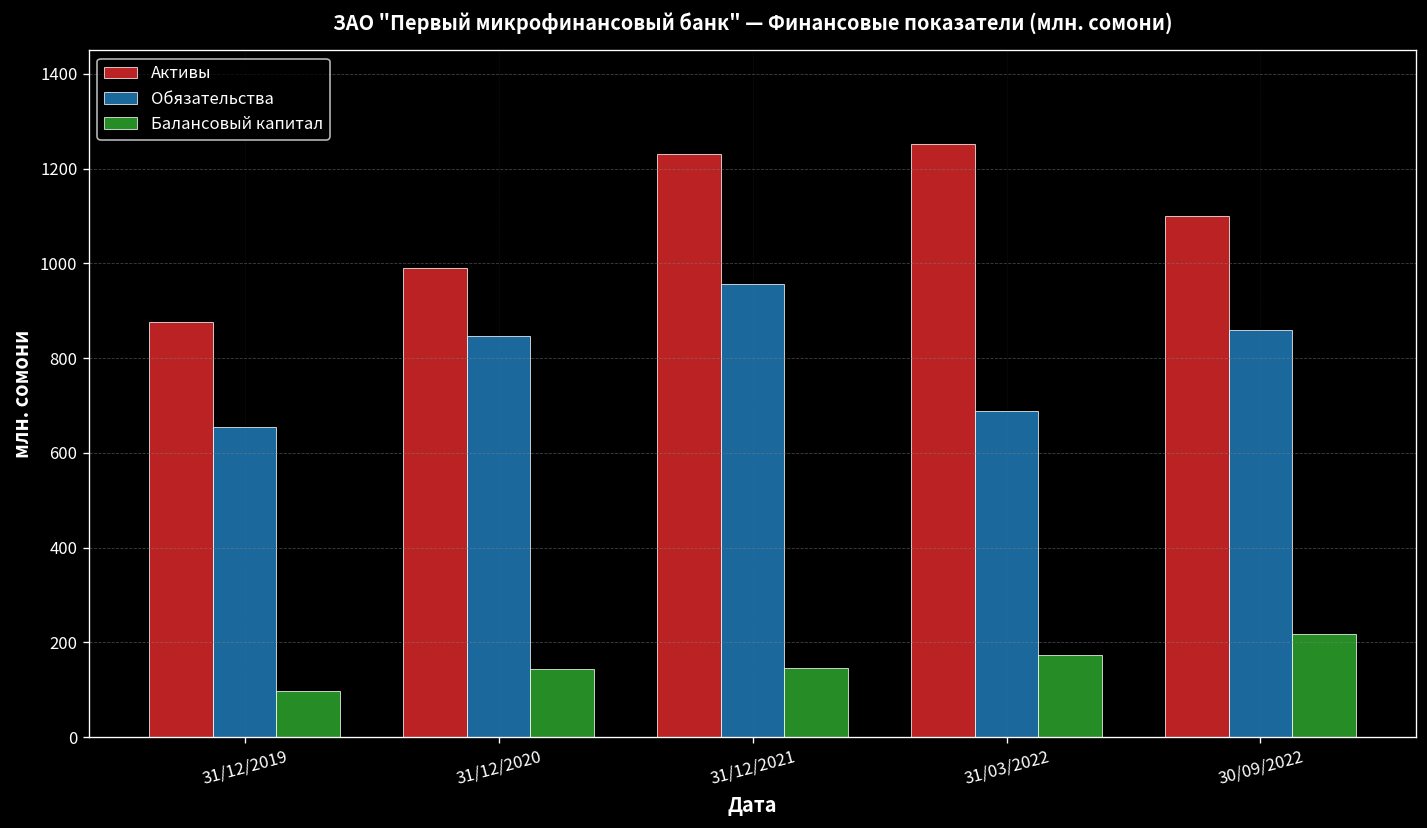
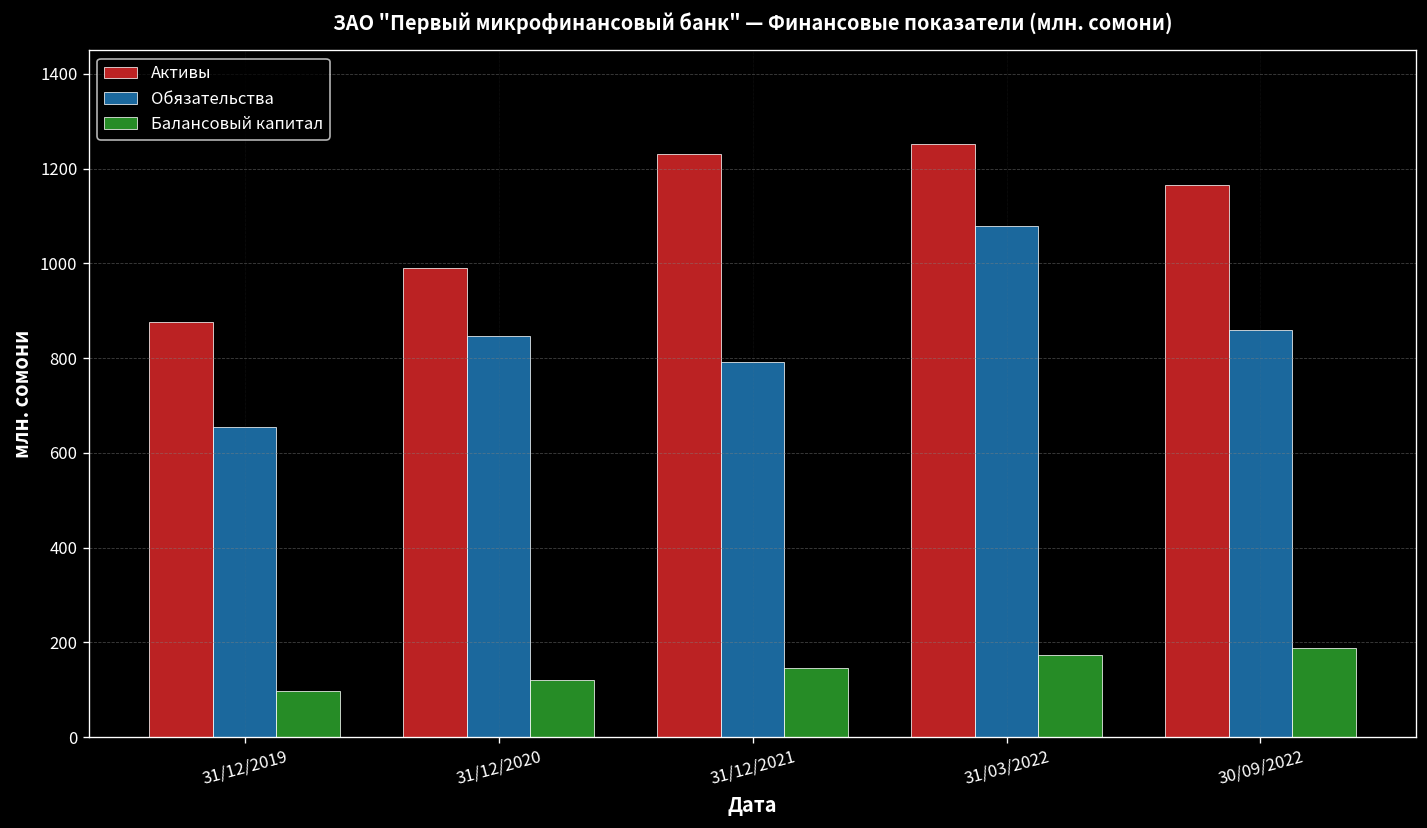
Балансовый капитал, 31/12/2020: 140 -> 120
Обязательства, 31/12/2021: 960 -> 790
Обязательства, 31/03/2022: 690 -> 1080
Активы, 30/09/2022: 1100 -> 1170
Балансовый капитал, 30/09/2022: 220 -> 190
